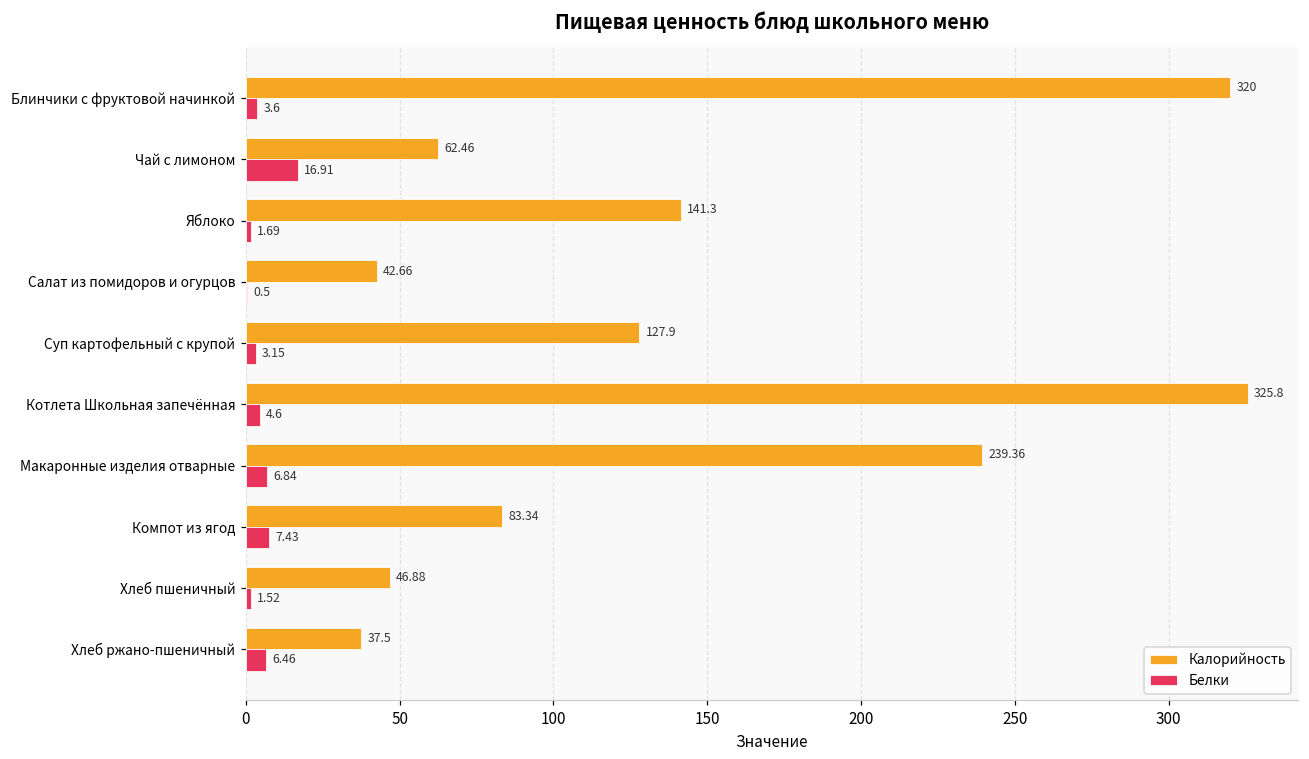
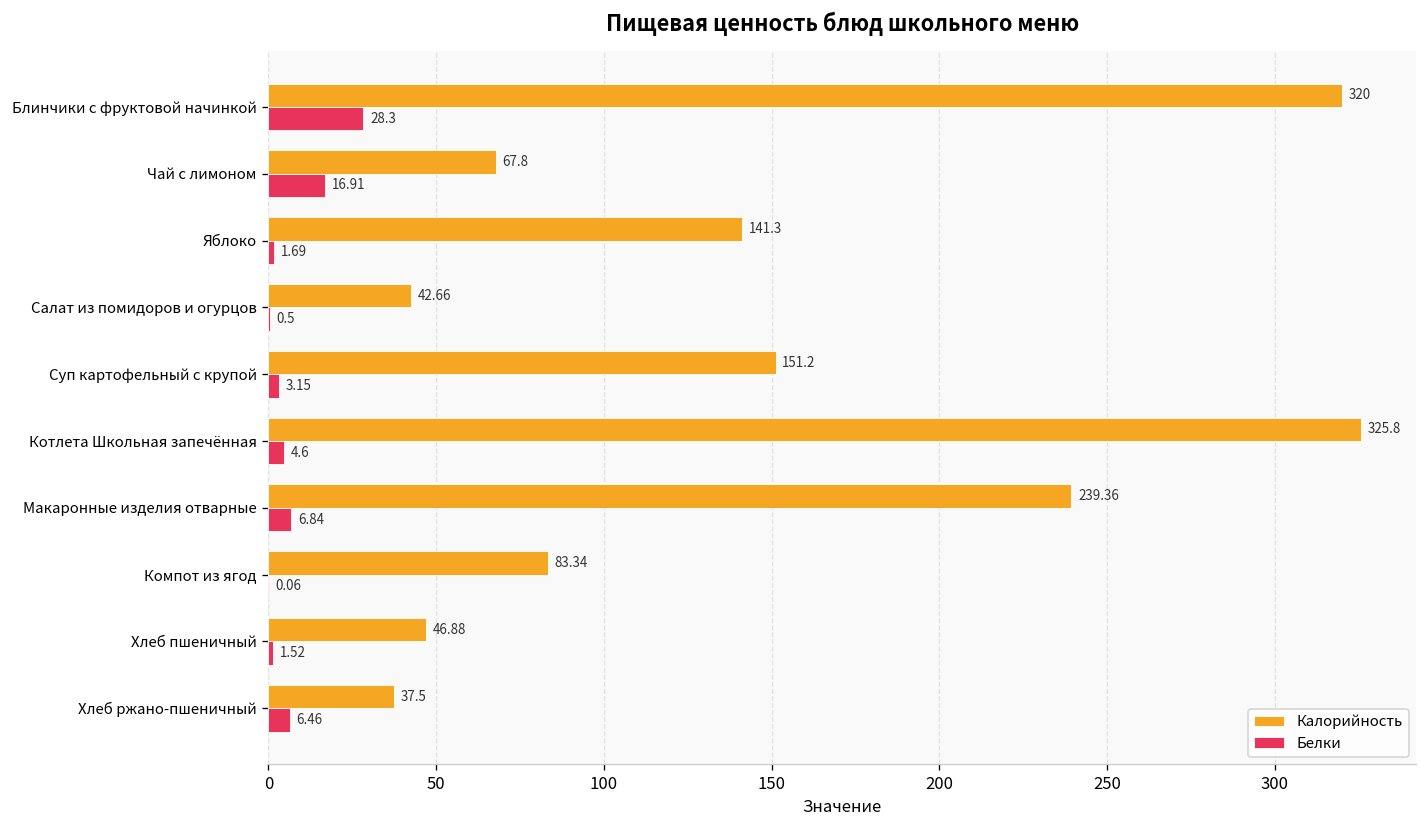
Белки, Блинчики с фруктовой начинкой: 3.6 -> 28.3
Калорийность, Чай с лимоном: 62.46 -> 67.8
Калорийность, Суп картофельный с крупой: 127.9 -> 151.2
Белки, Компот из ягод: 7.43 -> 0.06
